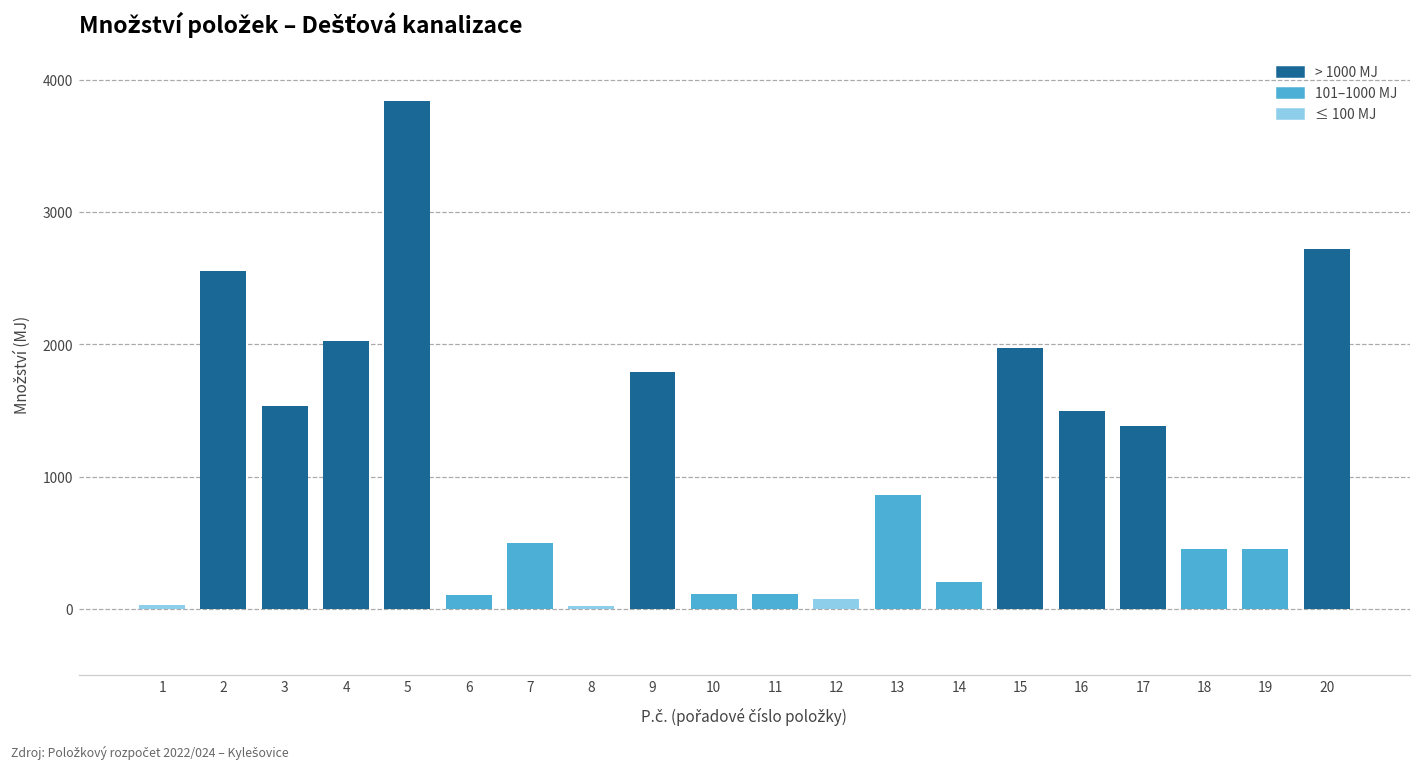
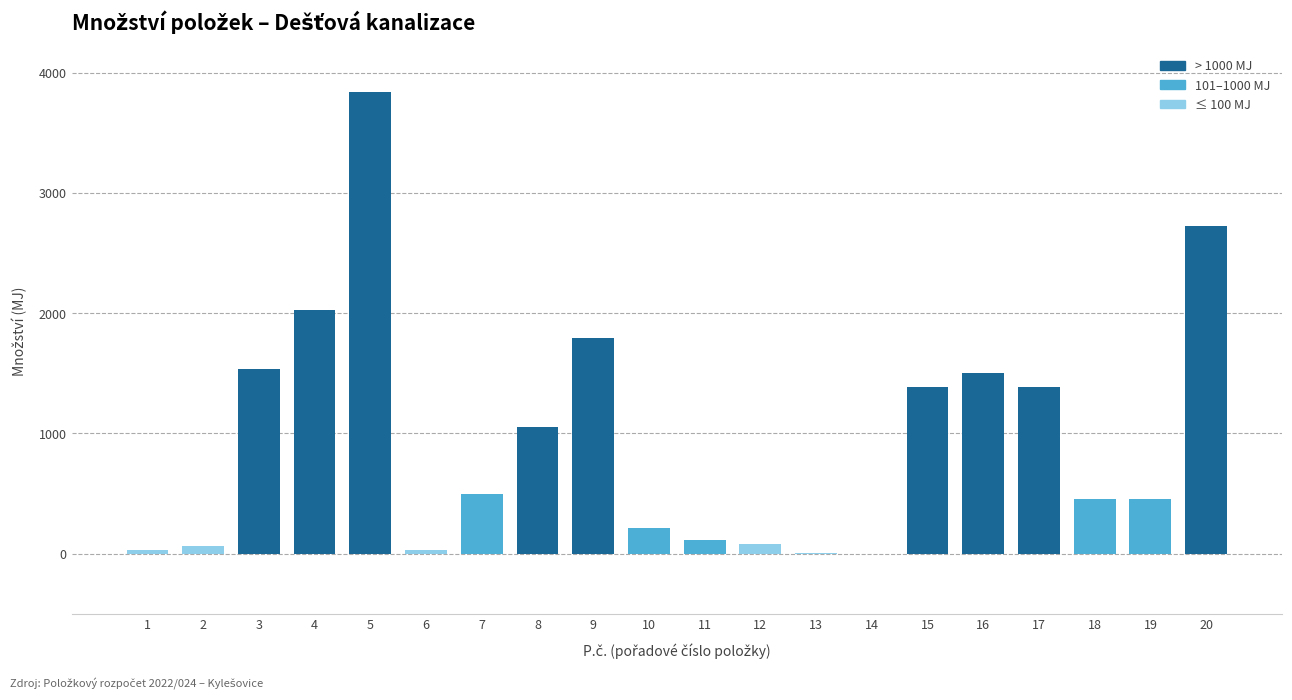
2: 2560 -> 60
6: 110 -> 30
8: 20 -> 1050
10: 110 -> 210
13: 860 -> 0
14: 200 -> 0
15: 1970 -> 1390
